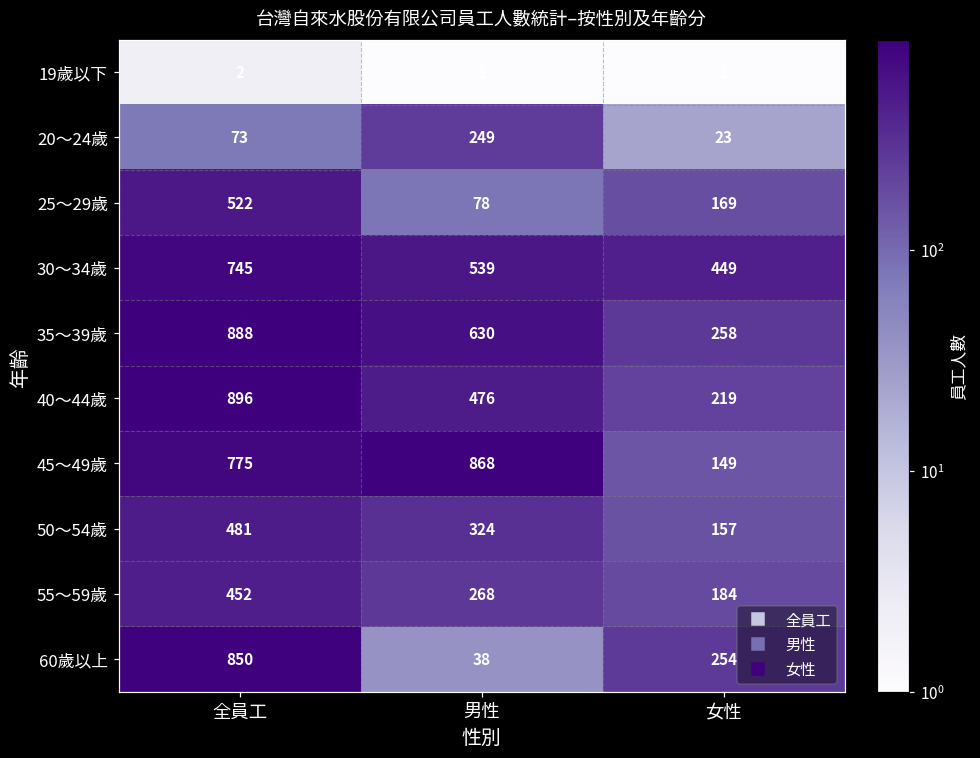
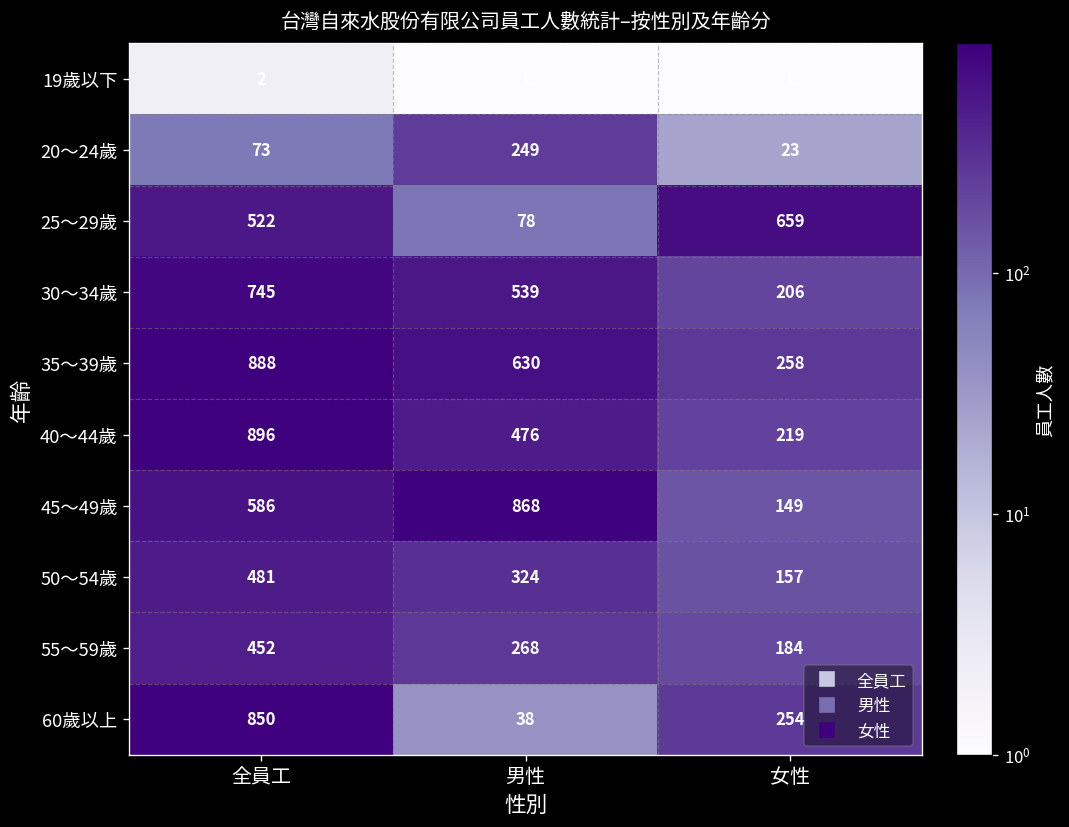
25～29歲, 女性: 169 -> 659
30～34歲, 女性: 449 -> 206
45～49歲, 全員工: 775 -> 586
